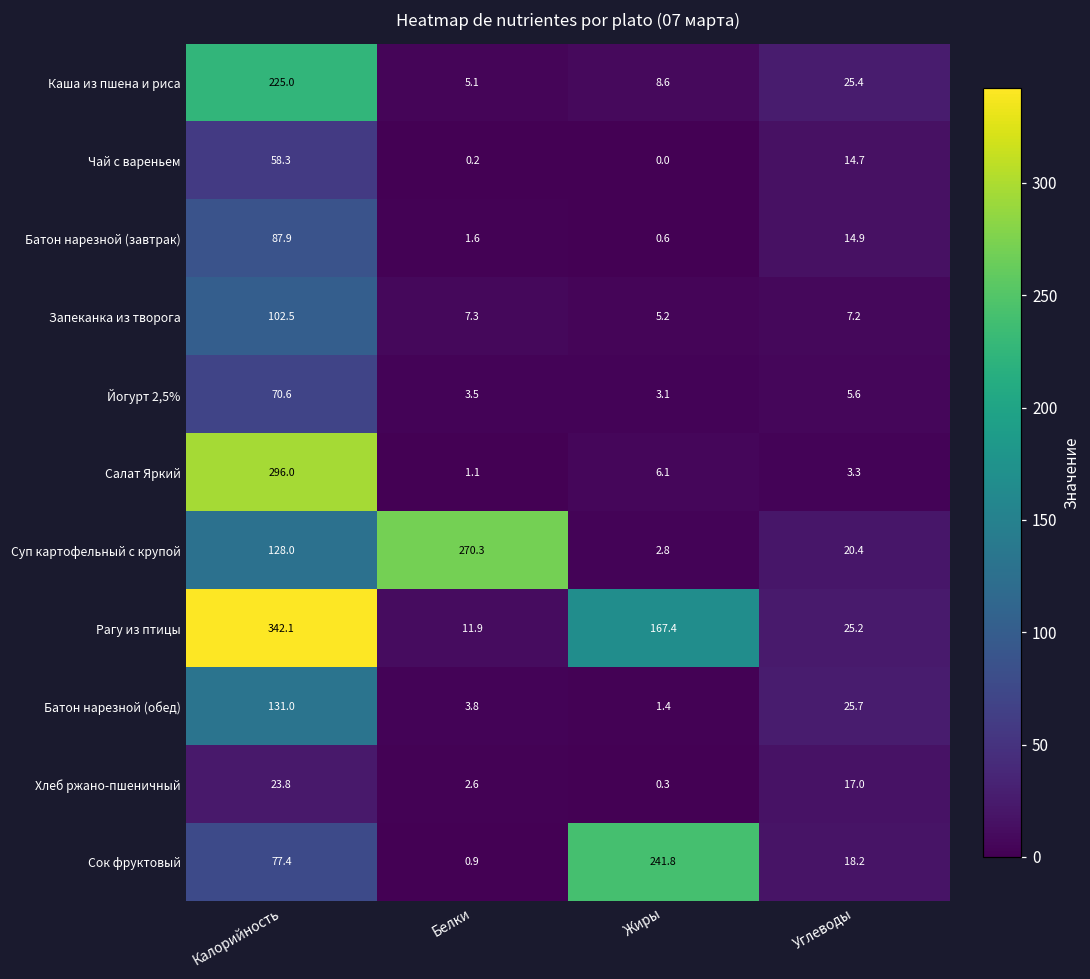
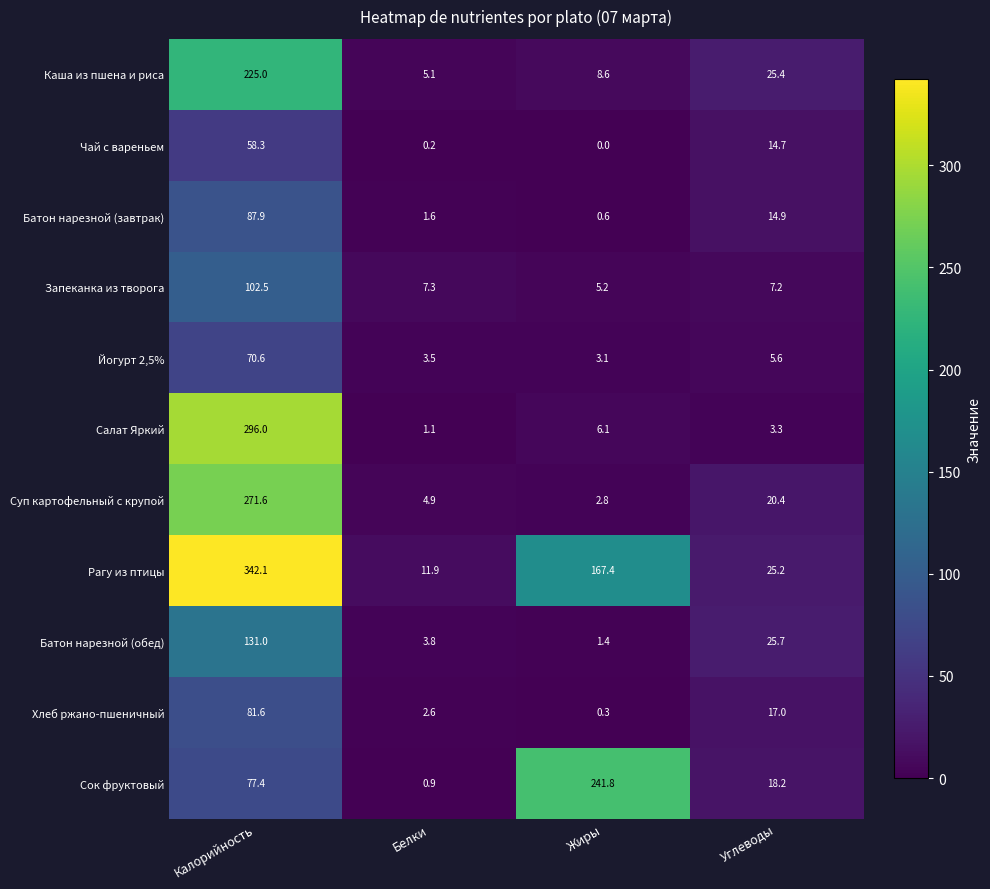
Суп картофельный с крупой, Калорийность: 128.0 -> 271.6
Суп картофельный с крупой, Белки: 270.3 -> 4.9
Хлеб ржано-пшеничный, Калорийность: 23.8 -> 81.6
